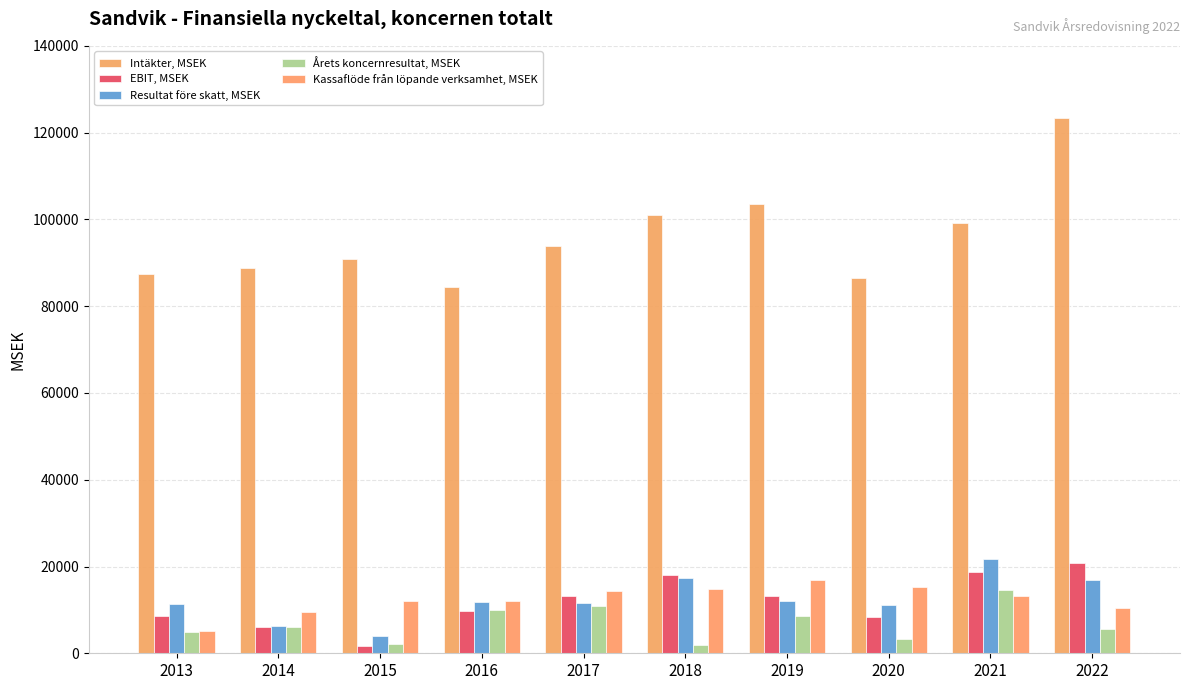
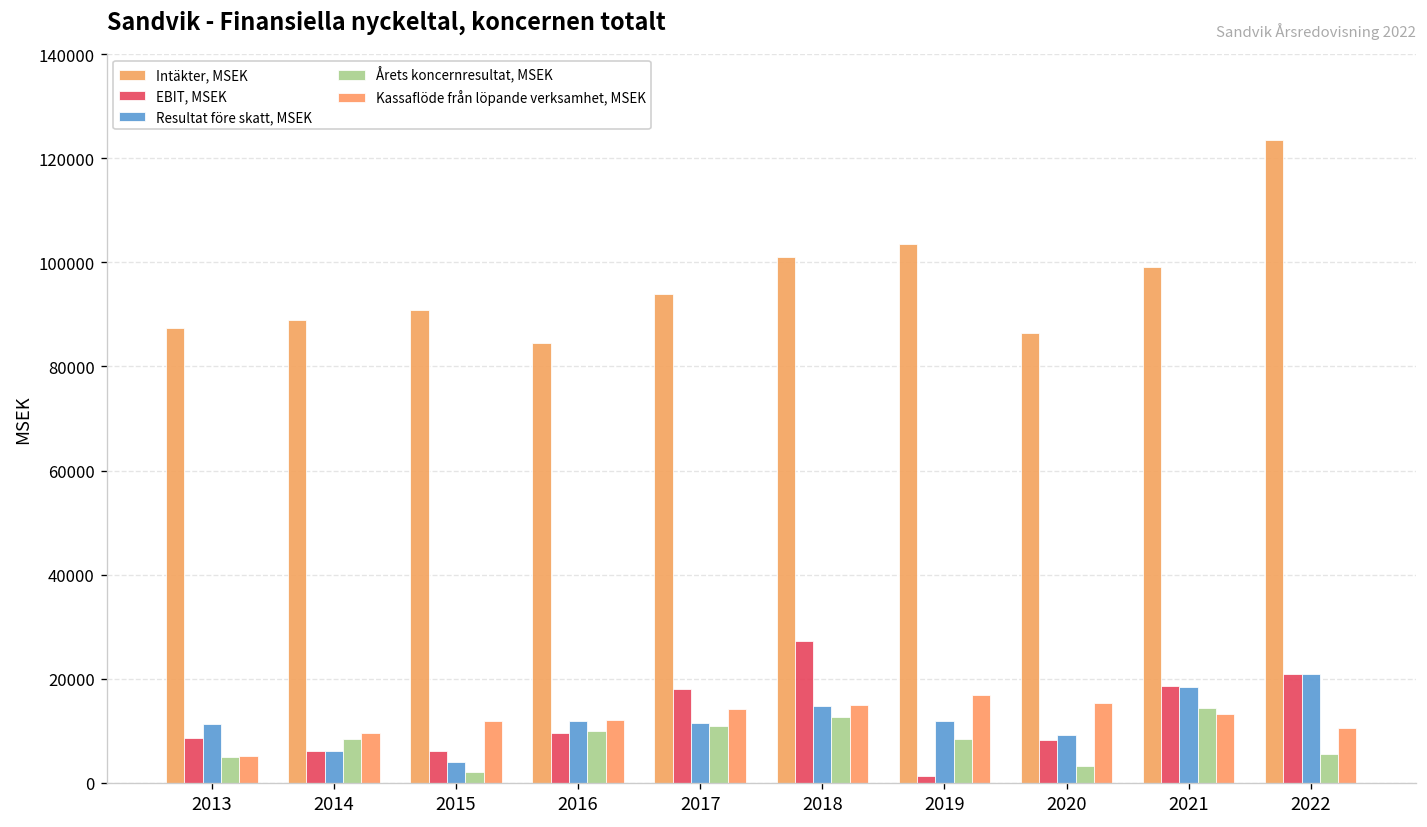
Årets koncernresultat, MSEK, 2014: 6000 -> 8000
EBIT, MSEK, 2015: 2000 -> 6000
EBIT, MSEK, 2017: 13000 -> 18000
EBIT, MSEK, 2018: 18000 -> 27000
Resultat före skatt, MSEK, 2018: 17000 -> 15000
Årets koncernresultat, MSEK, 2018: 2000 -> 13000
EBIT, MSEK, 2019: 13000 -> 1000
Resultat före skatt, MSEK, 2020: 11000 -> 9000
Resultat före skatt, MSEK, 2021: 22000 -> 18000
Resultat före skatt, MSEK, 2022: 17000 -> 21000
